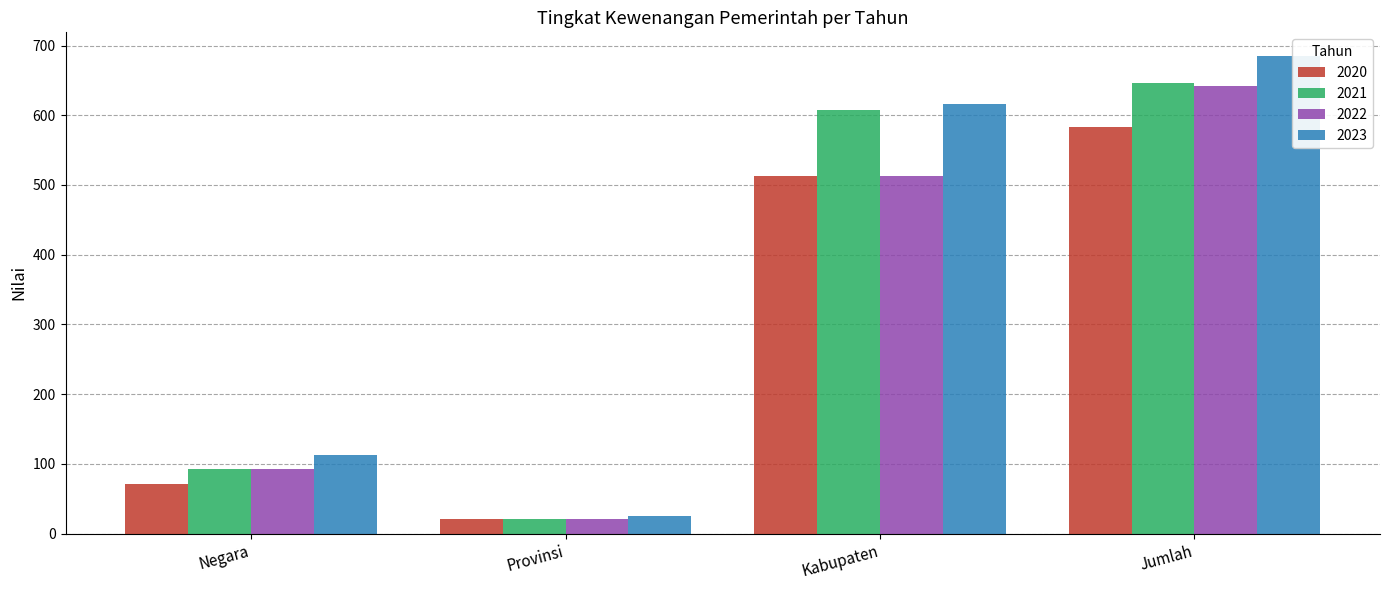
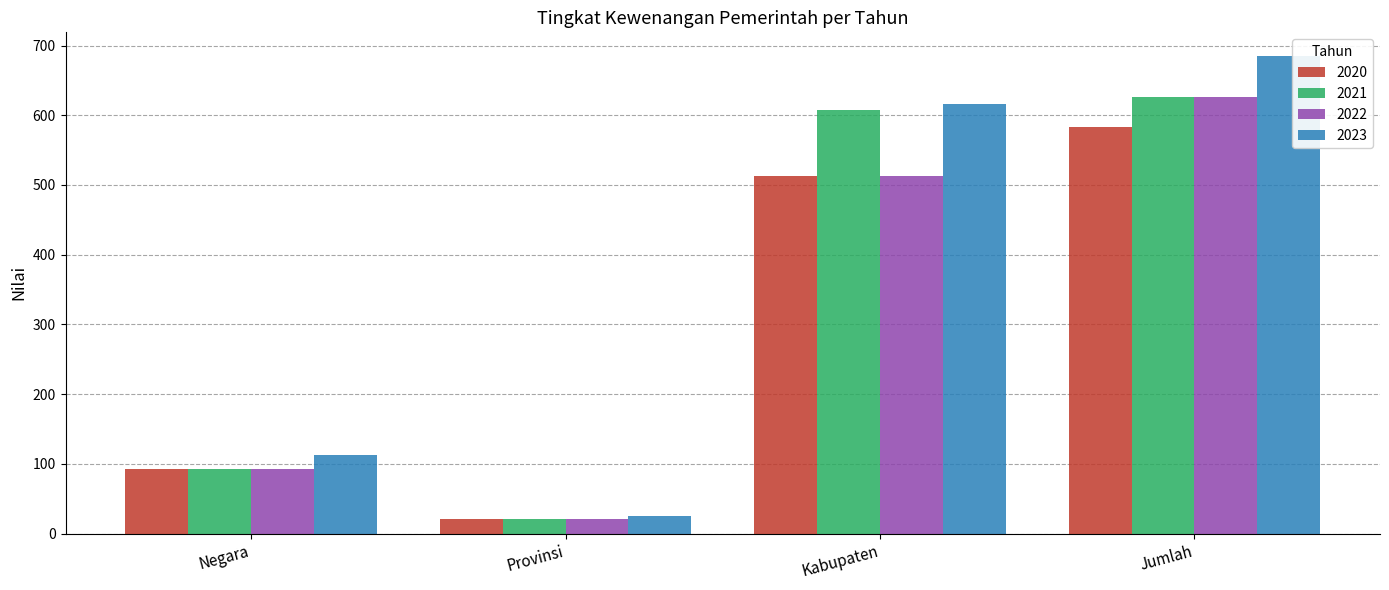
2020, Negara: 70 -> 90
2021, Jumlah: 650 -> 630
2022, Jumlah: 640 -> 630
